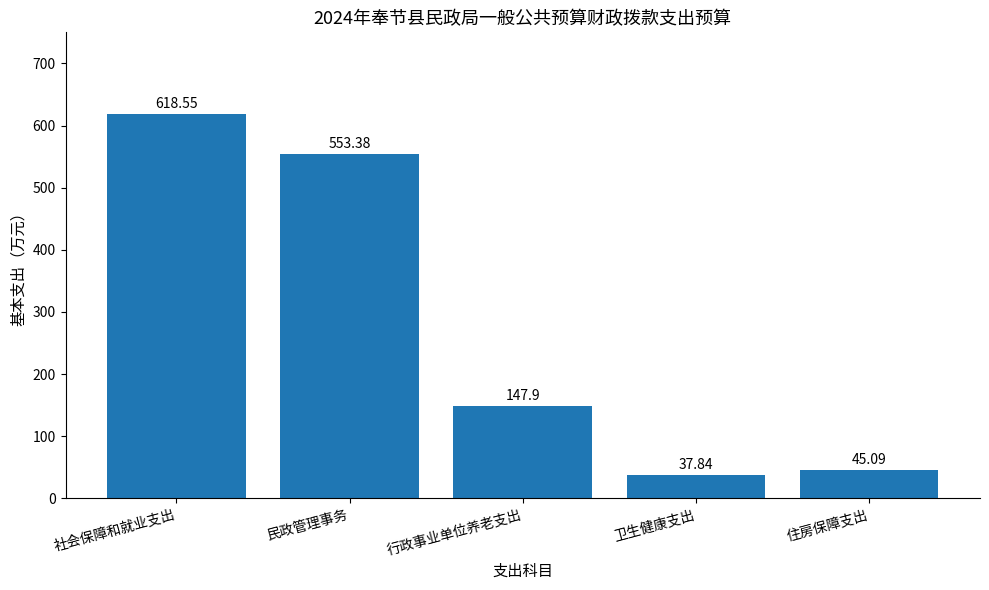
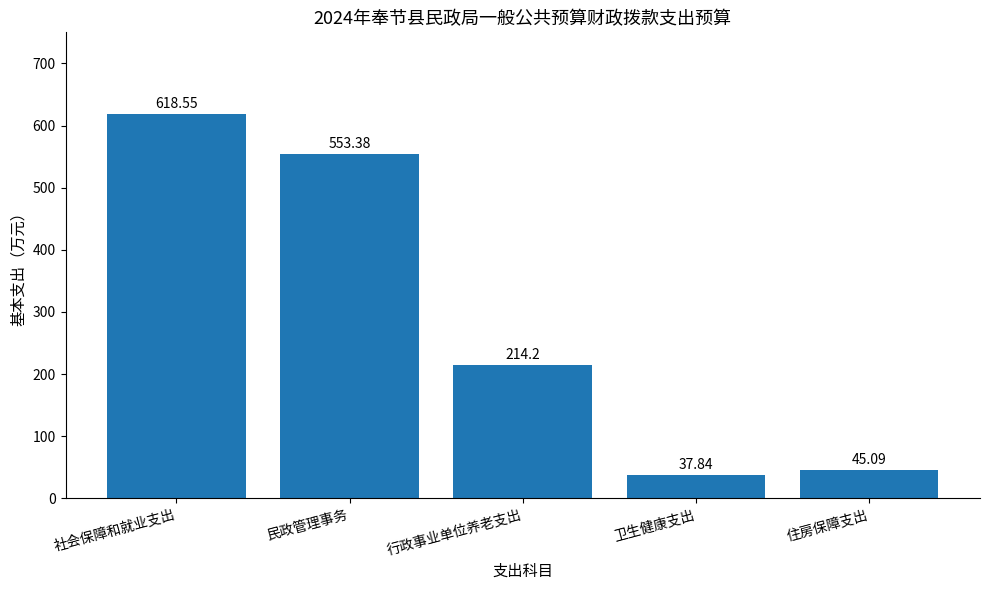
行政事业单位养老支出: 147.9 -> 214.2
